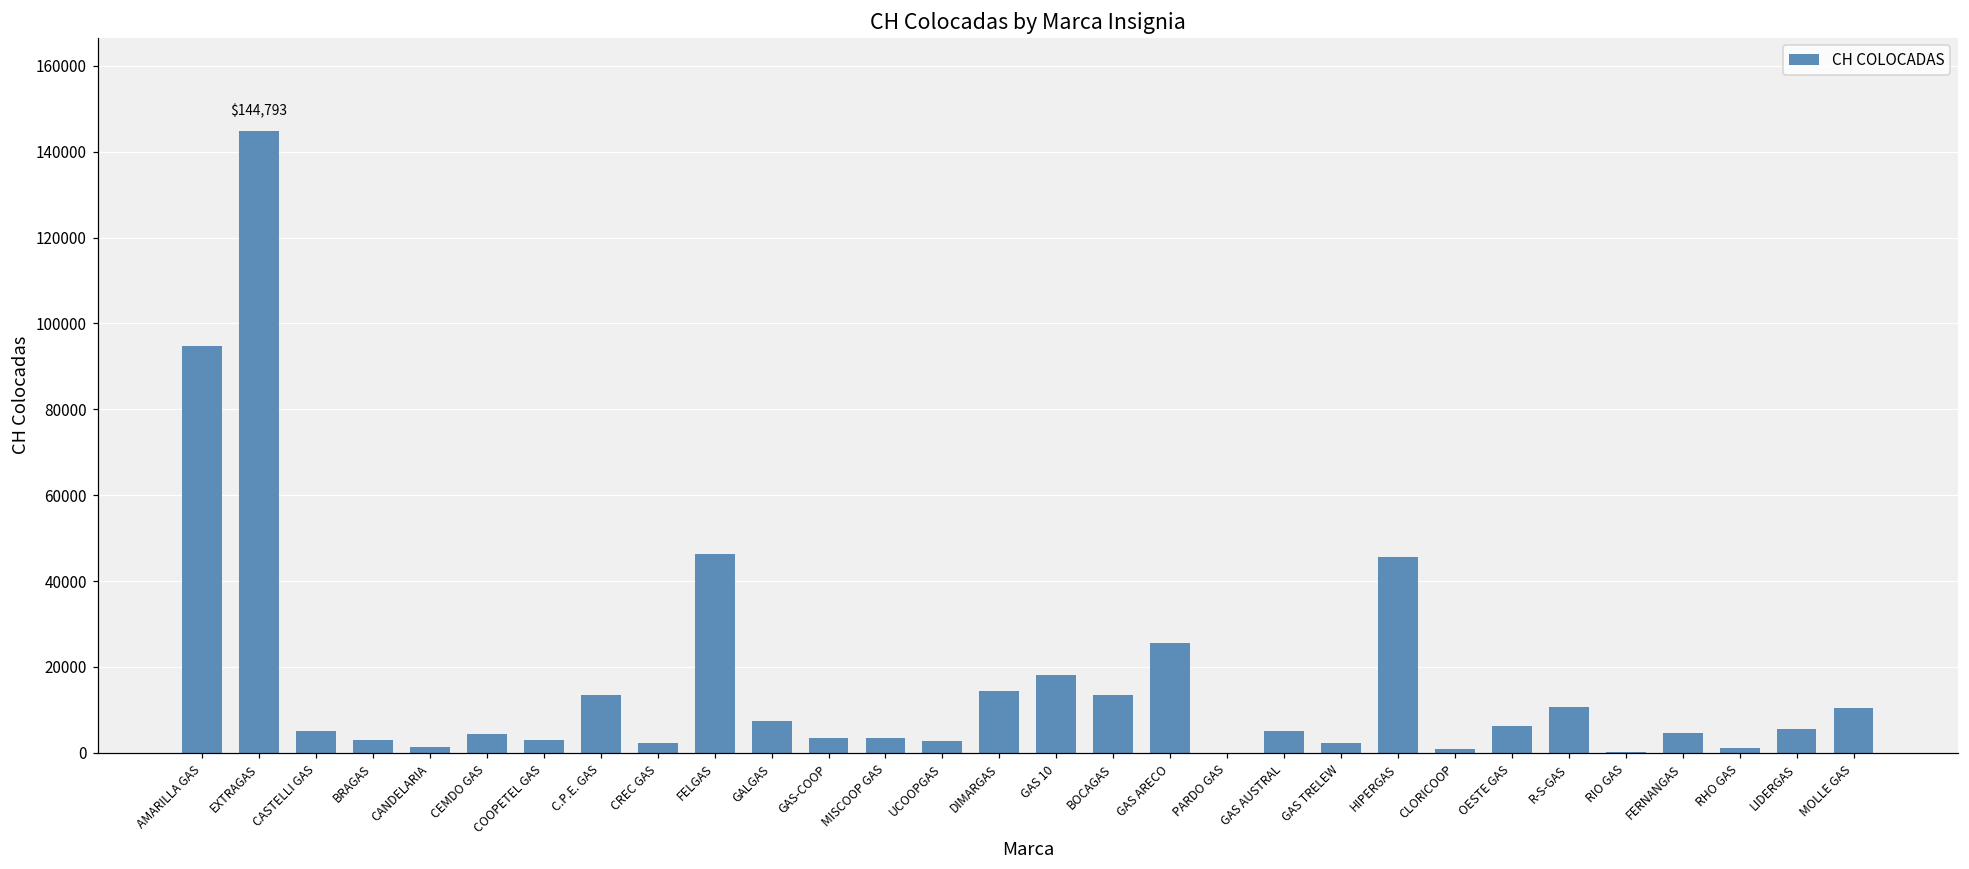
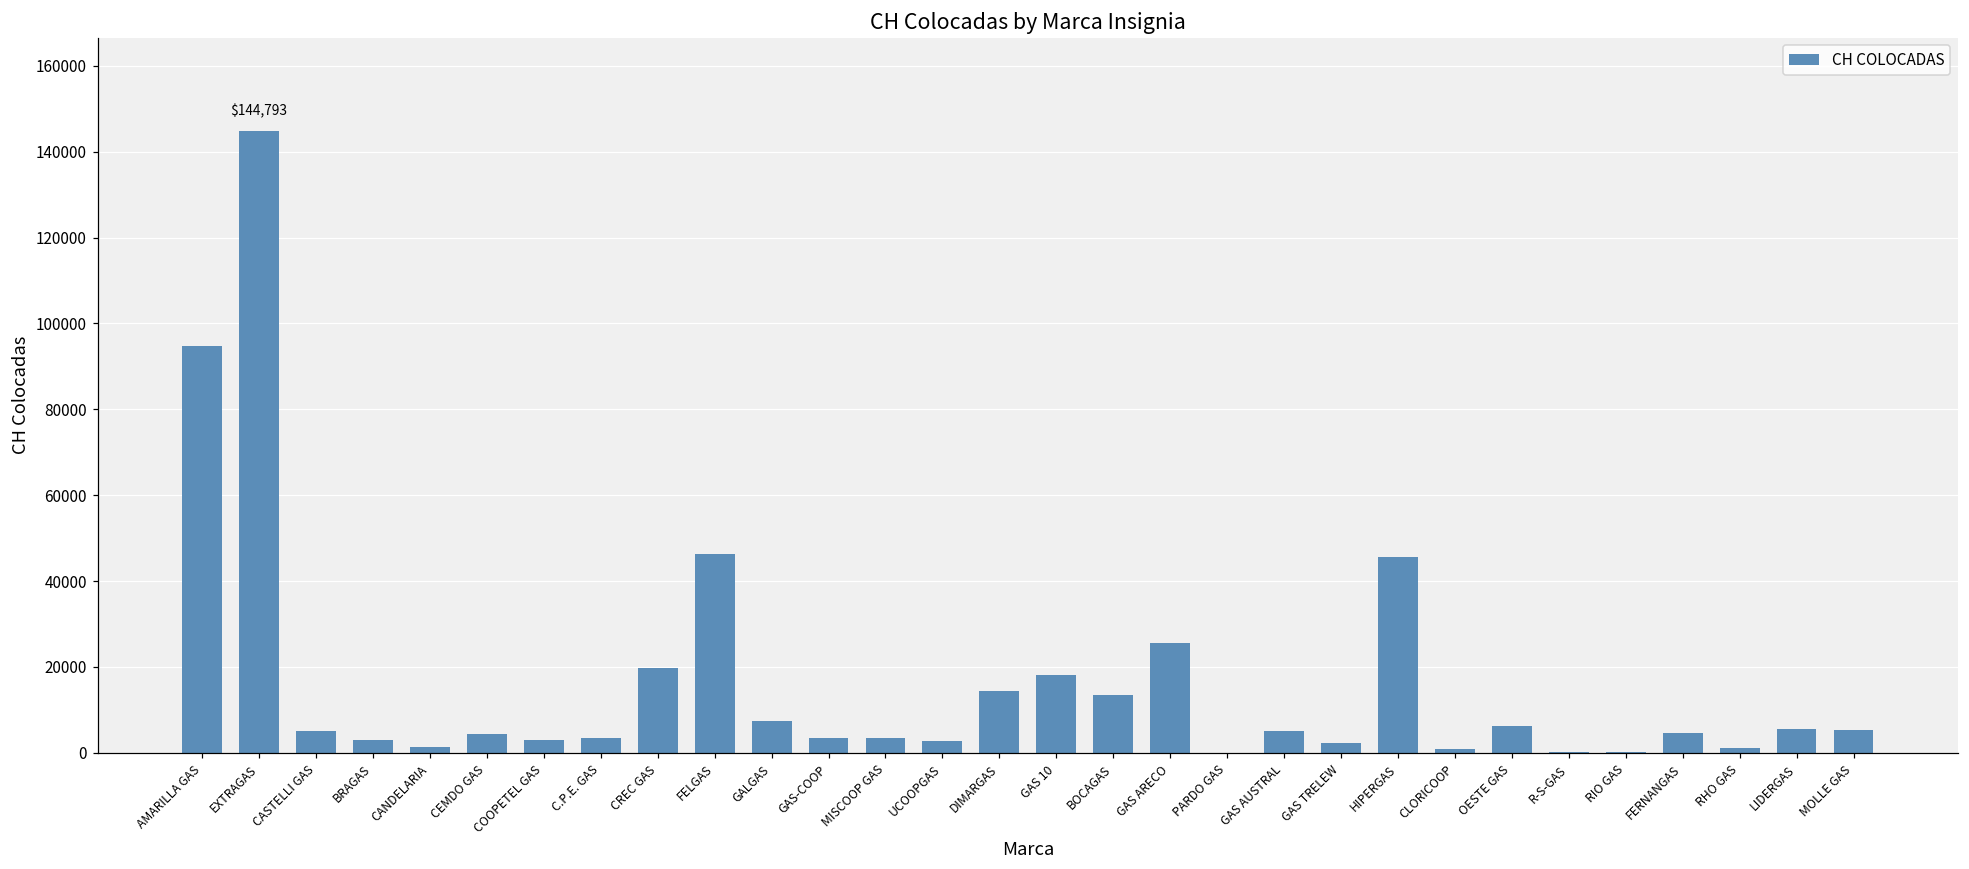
C.P.E. GAS: 14000 -> 3000
CREC GAS: 2000 -> 20000
R-S-GAS: 11000 -> 0
MOLLE GAS: 10000 -> 5000
